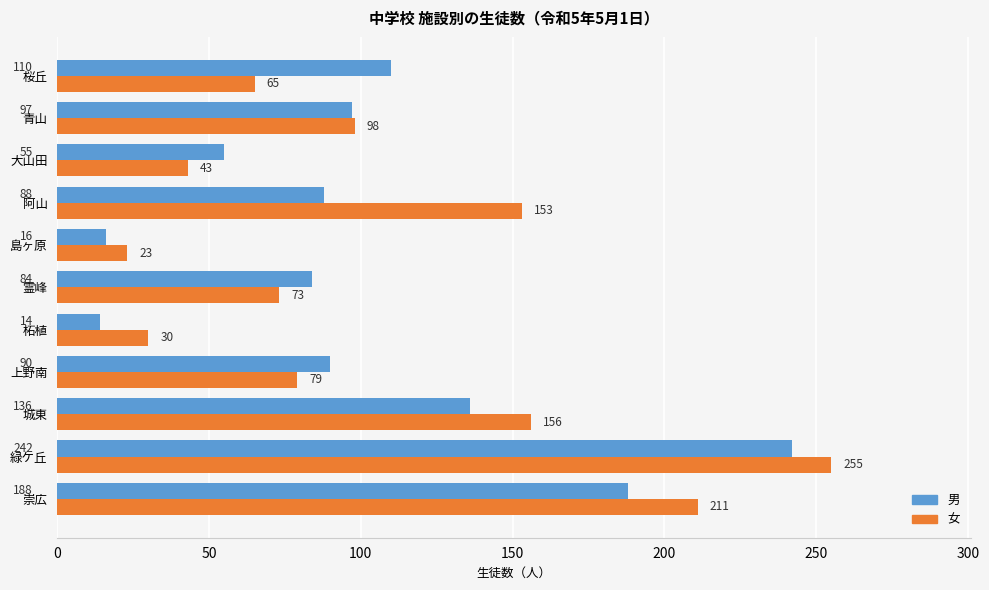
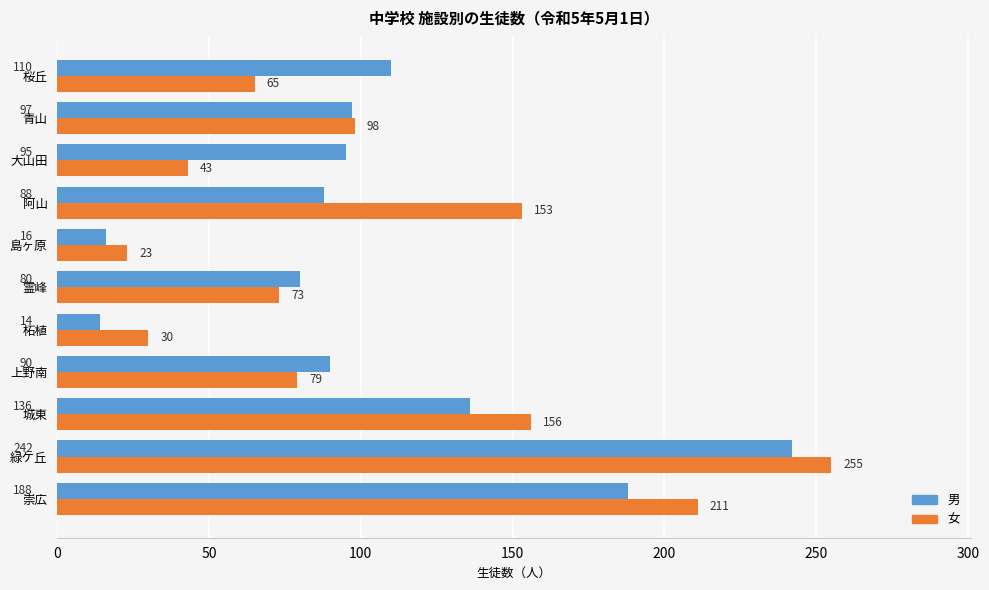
男, 大山田: 55 -> 95
男, 霊峰: 84 -> 80
